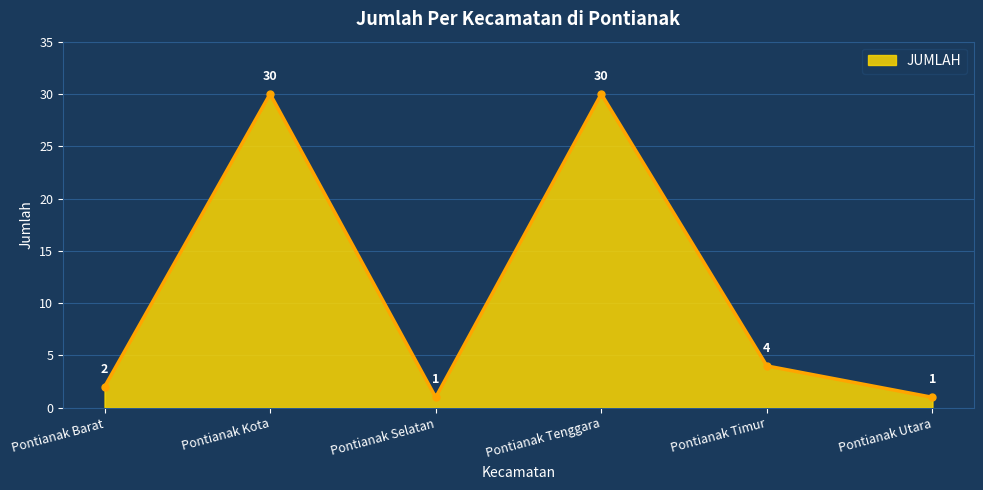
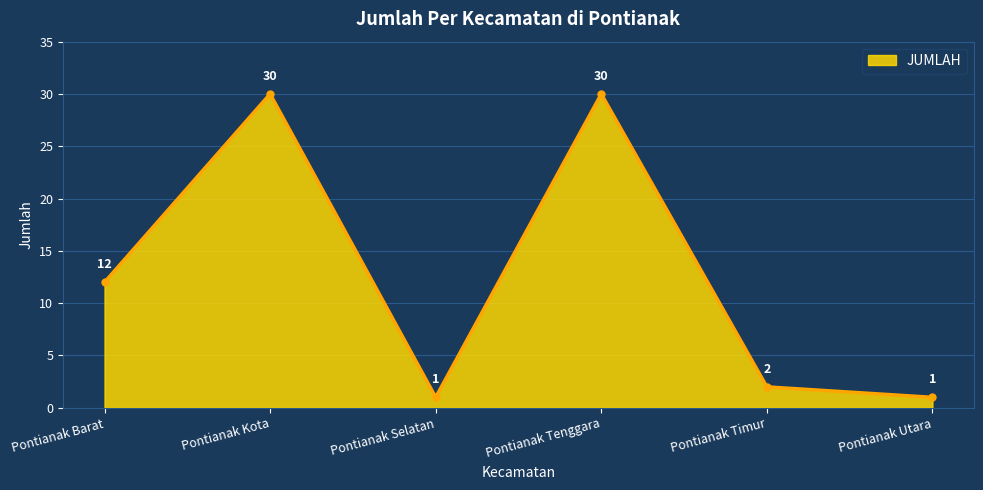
Pontianak Barat: 2 -> 12
Pontianak Timur: 4 -> 2
